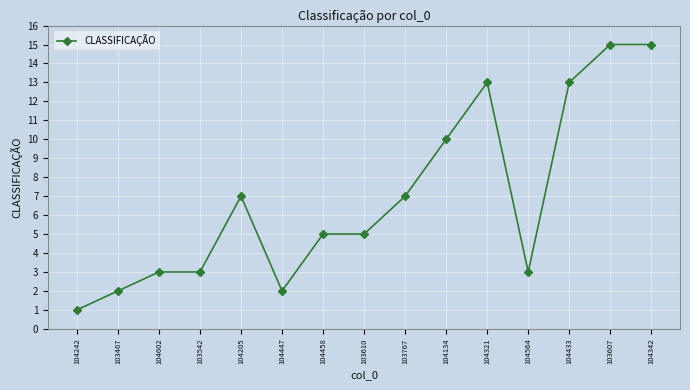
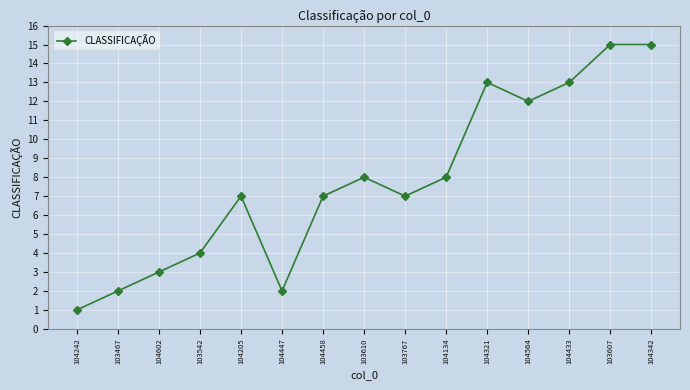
103542: 3 -> 4
104458: 5 -> 7
103610: 5 -> 8
104134: 10 -> 8
104564: 3 -> 12
